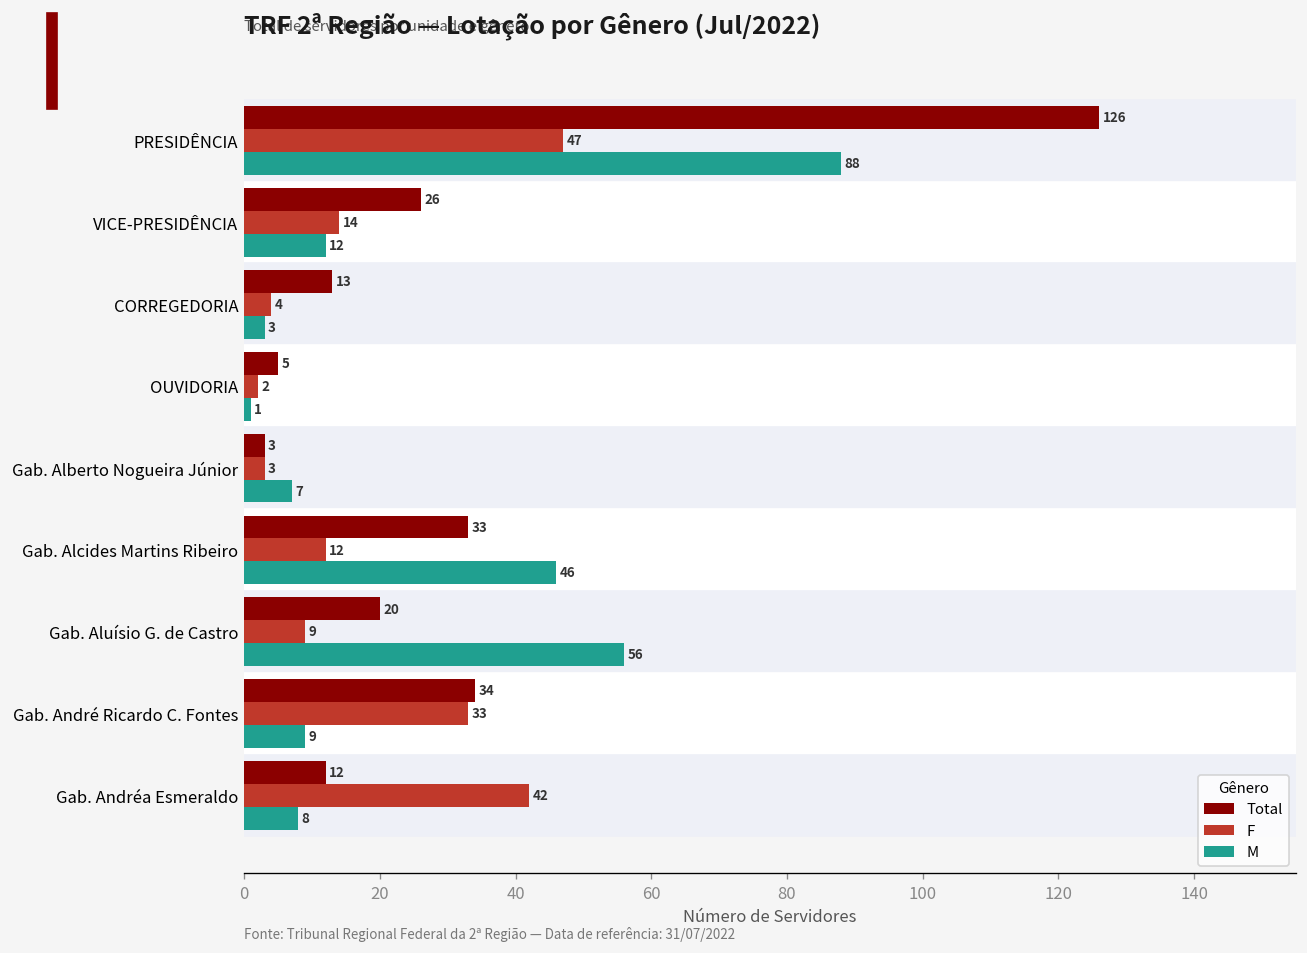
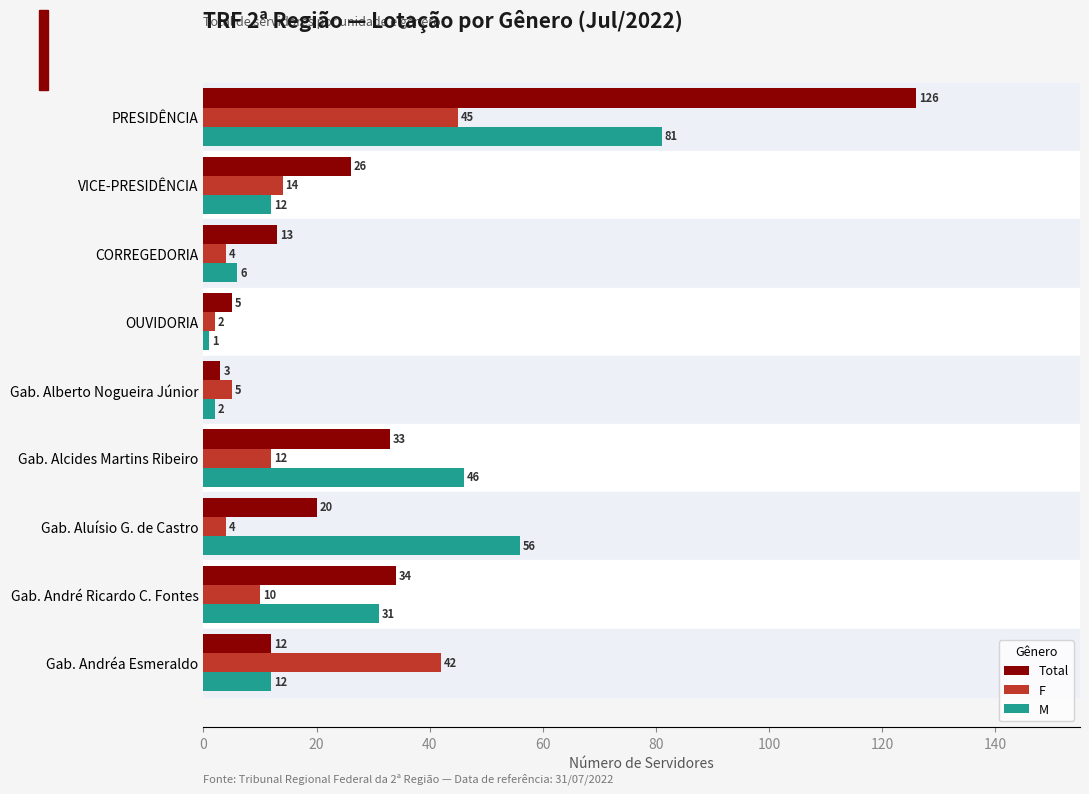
F, PRESIDÊNCIA: 47 -> 45
M, PRESIDÊNCIA: 88 -> 81
M, CORREGEDORIA: 3 -> 6
F, Gab. Alberto Nogueira Júnior: 3 -> 5
M, Gab. Alberto Nogueira Júnior: 7 -> 2
F, Gab. Aluísio G. de Castro: 9 -> 4
F, Gab. André Ricardo C. Fontes: 33 -> 10
M, Gab. André Ricardo C. Fontes: 9 -> 31
M, Gab. Andréa Esmeraldo: 8 -> 12
